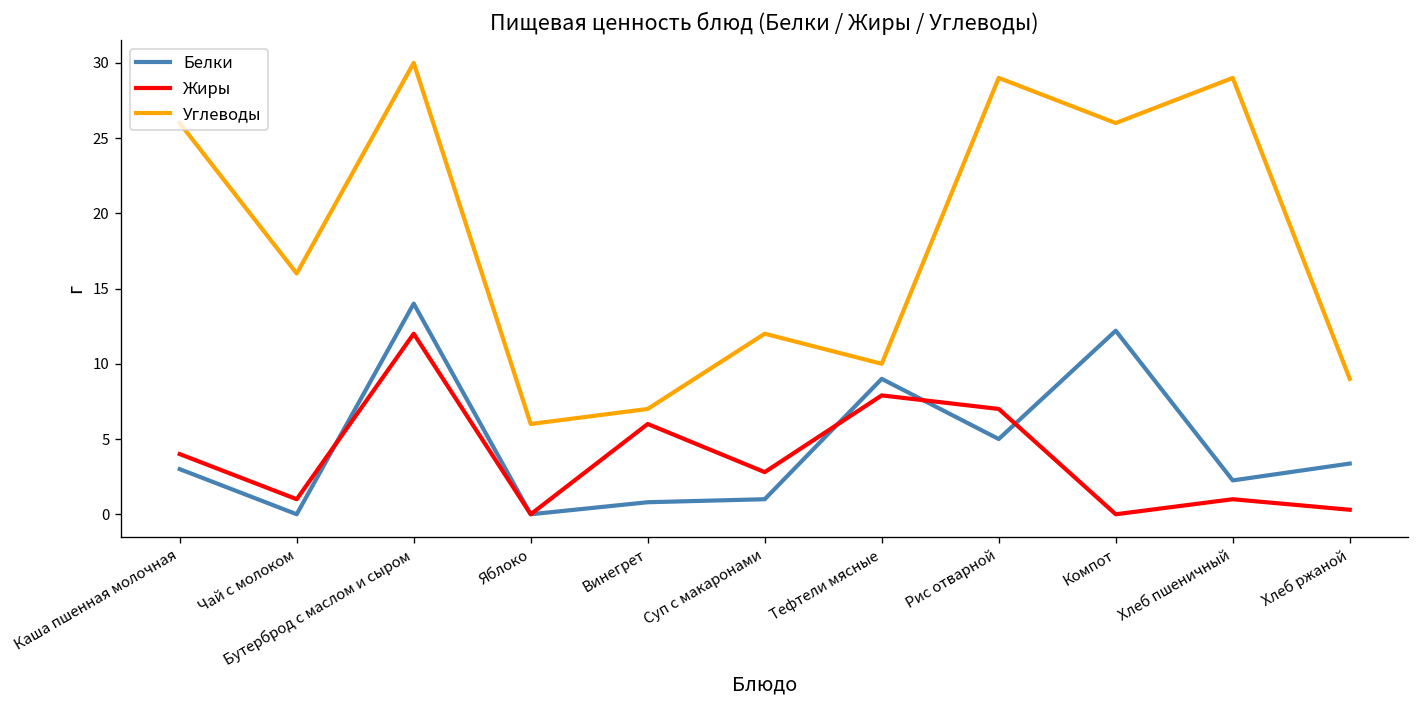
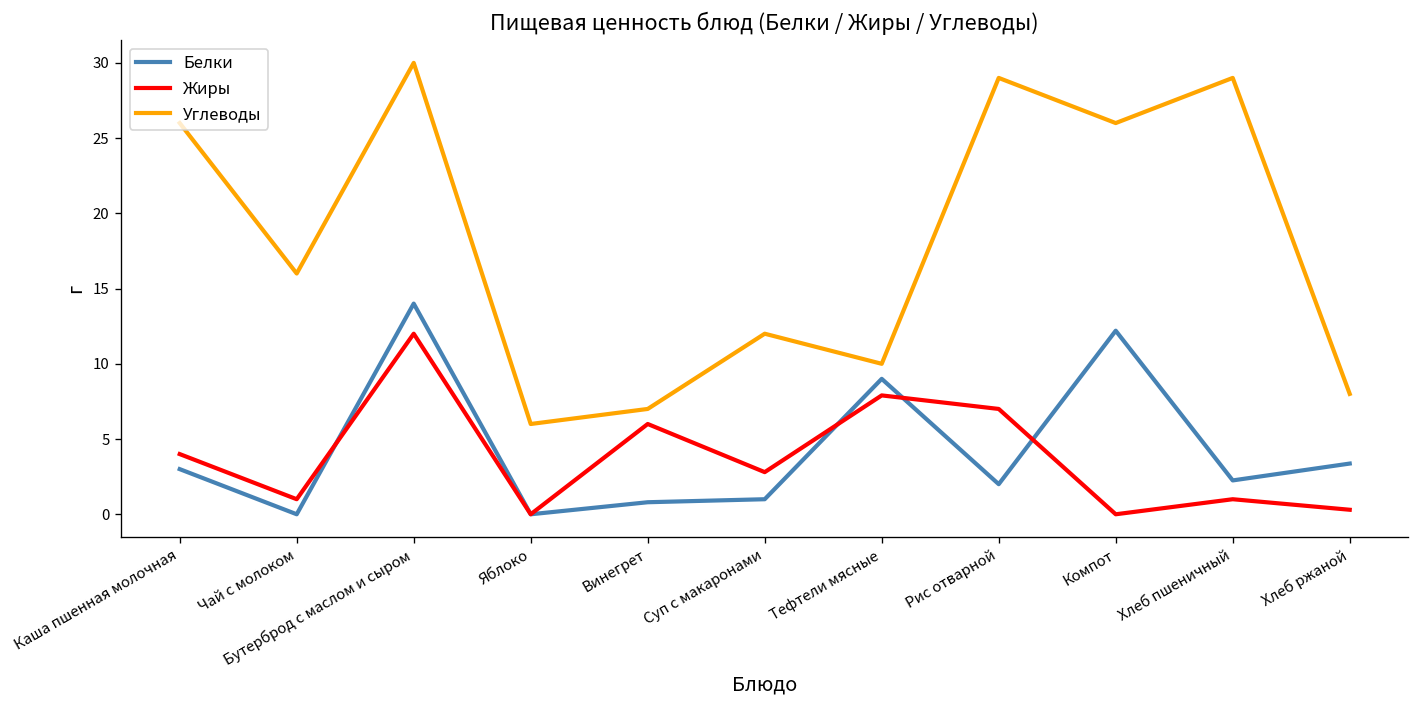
Белки, Рис отварной: 5 -> 2
Углеводы, Хлеб ржаной: 9 -> 8
